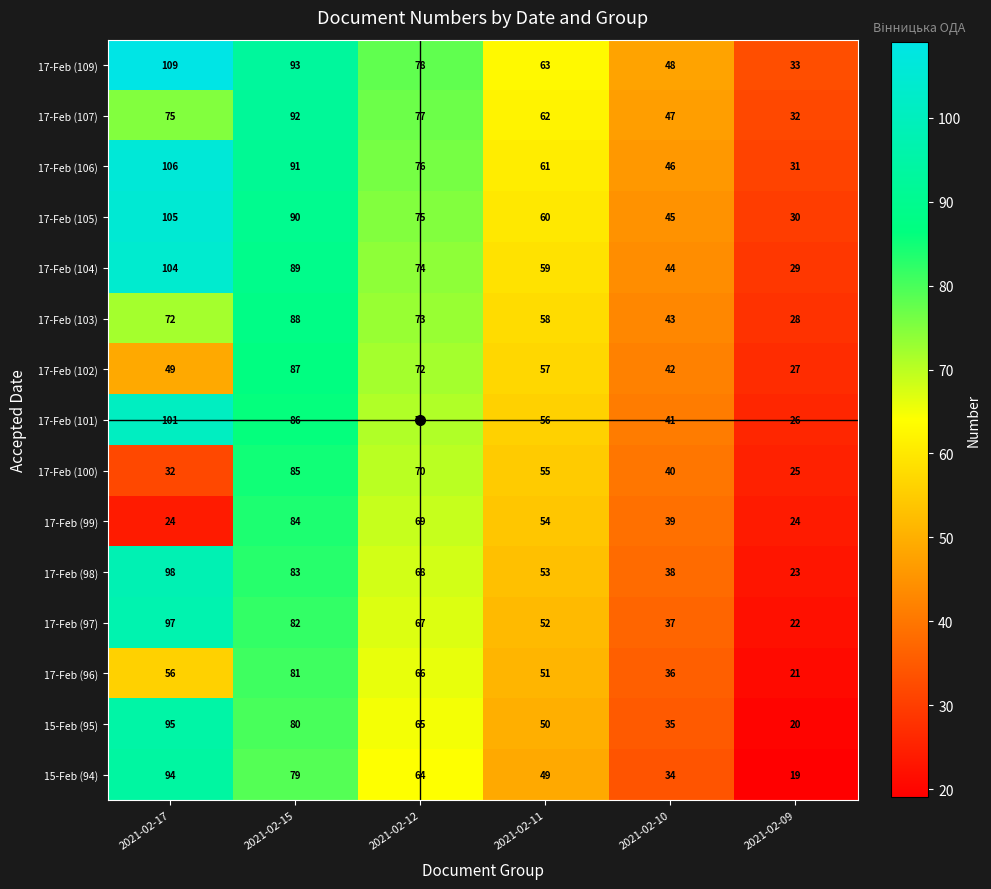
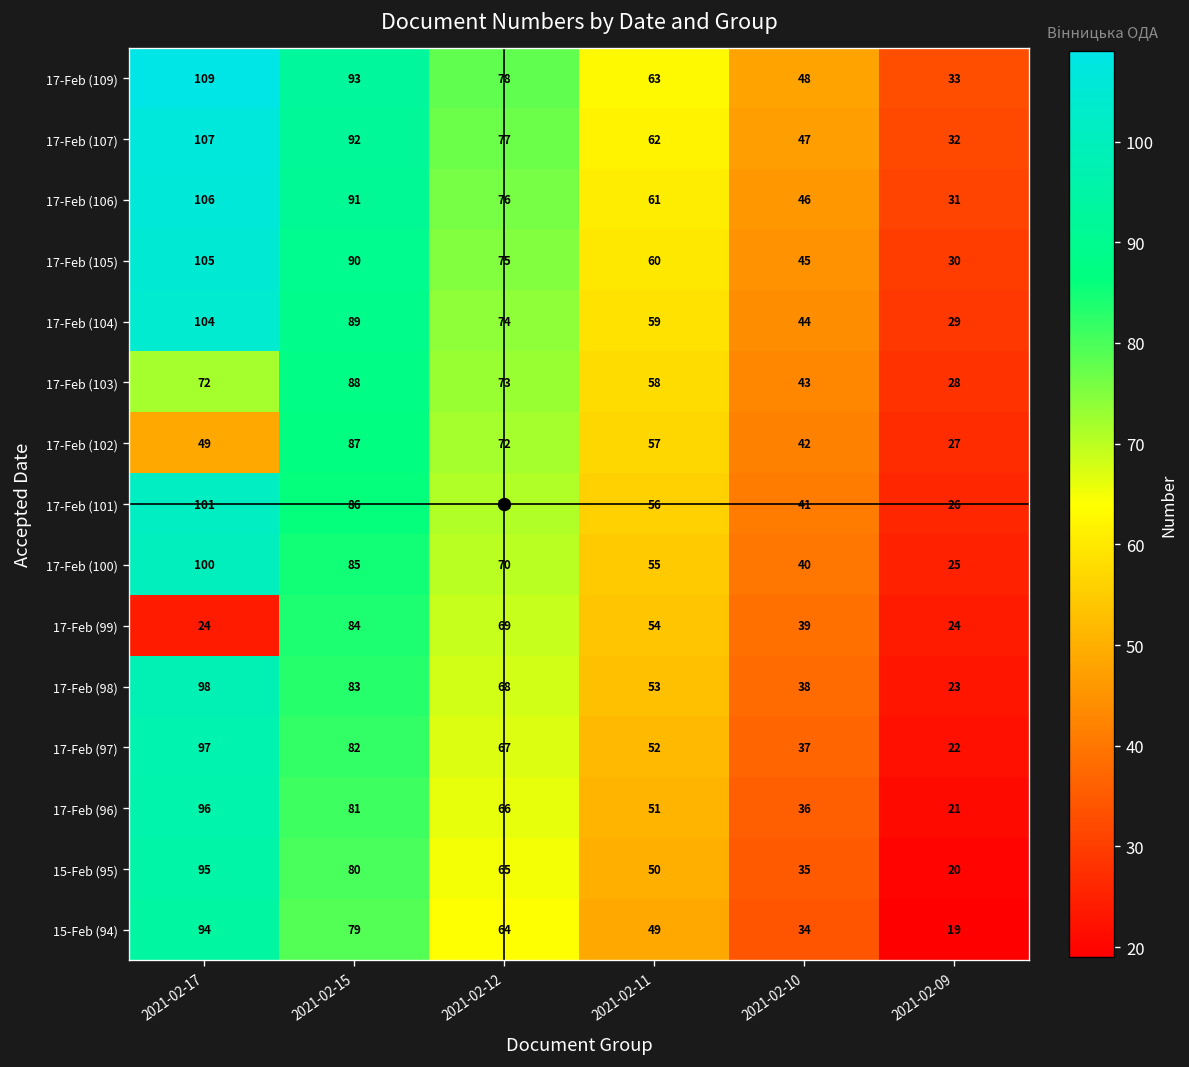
17-Feb (107), 2021-02-17: 75 -> 107
17-Feb (100), 2021-02-17: 32 -> 100
17-Feb (96), 2021-02-17: 56 -> 96
